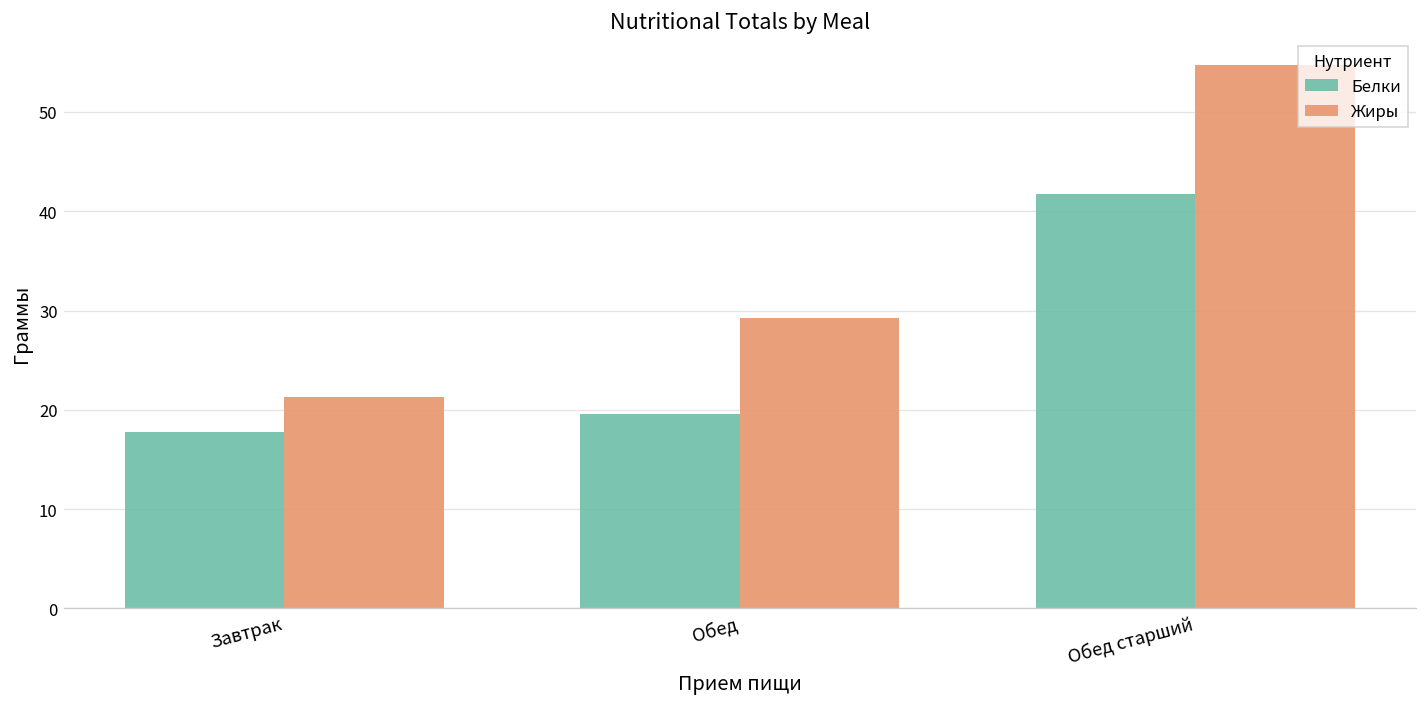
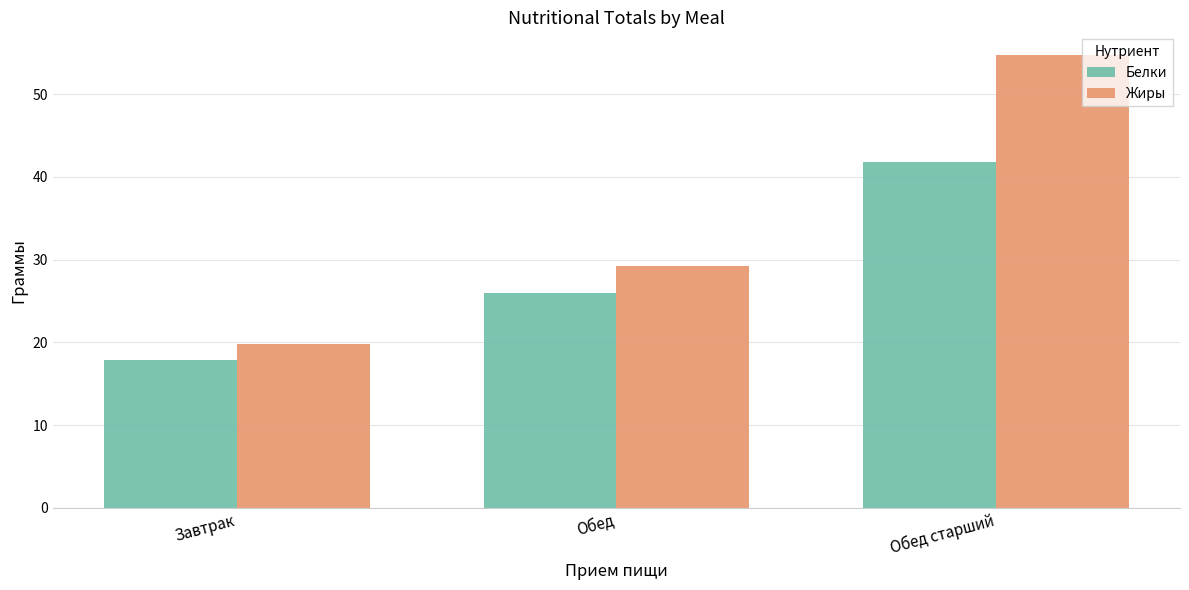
Жиры, Завтрак: 21 -> 20
Белки, Обед: 20 -> 26
